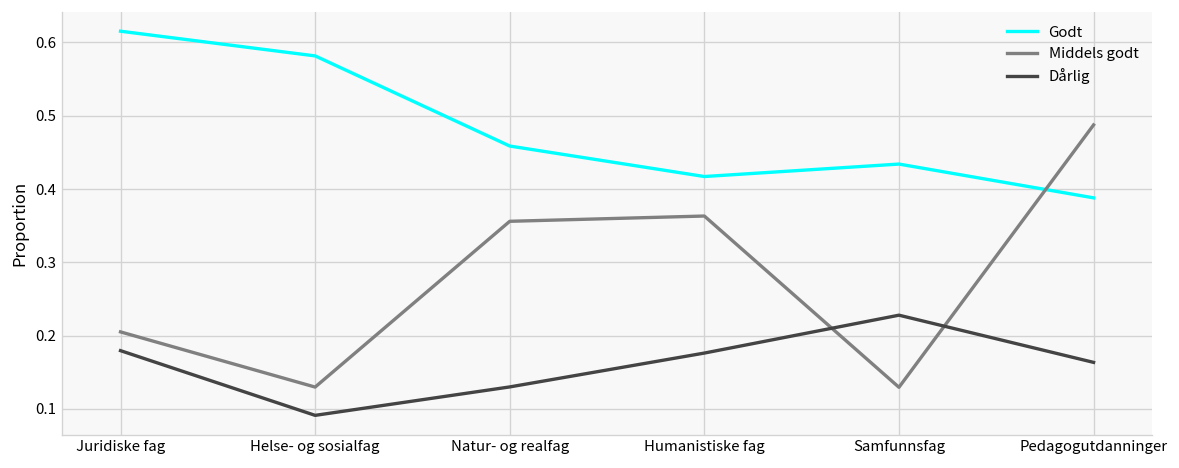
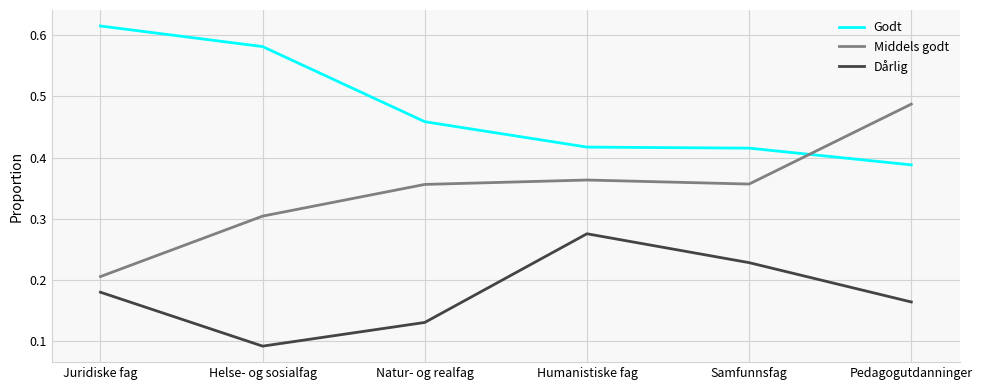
Middels godt, Helse- og sosialfag: 0.13 -> 0.30
Dårlig, Humanistiske fag: 0.18 -> 0.28
Godt, Samfunnsfag: 0.43 -> 0.42
Middels godt, Samfunnsfag: 0.13 -> 0.36
